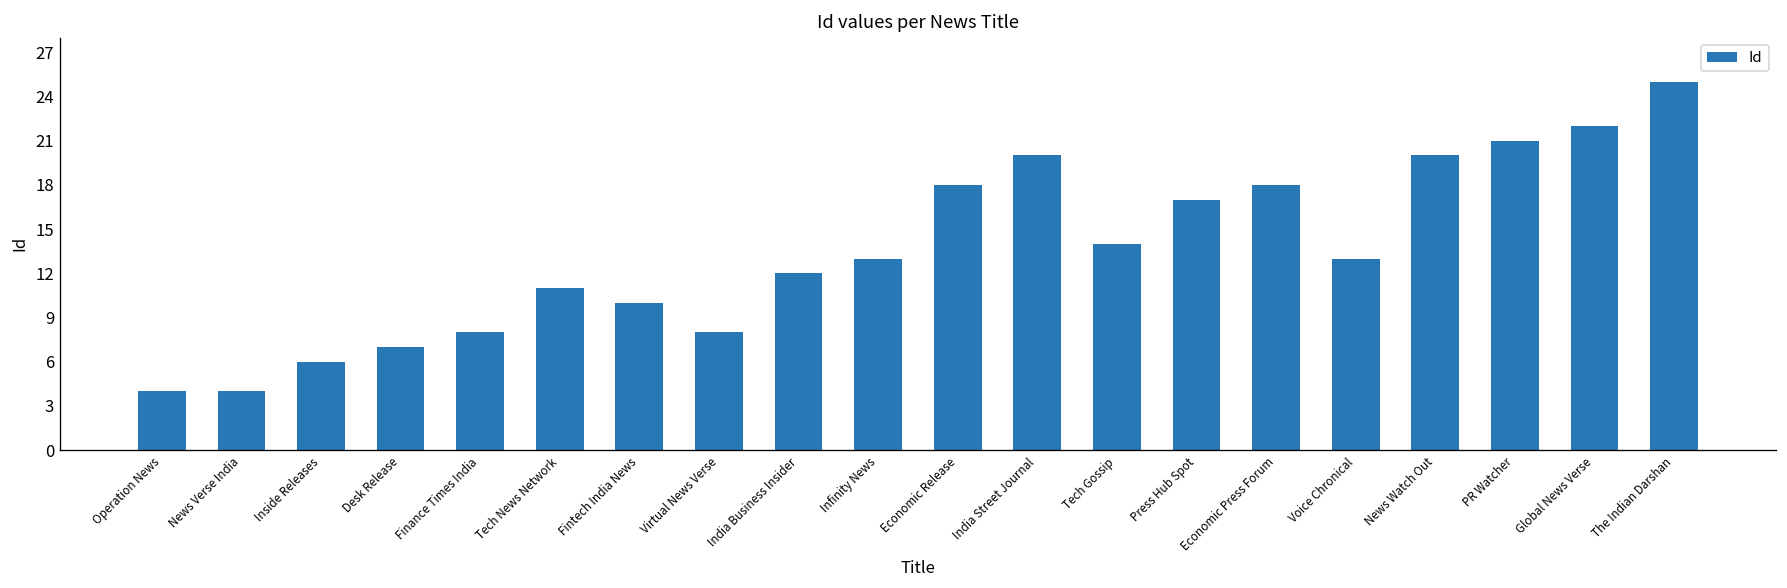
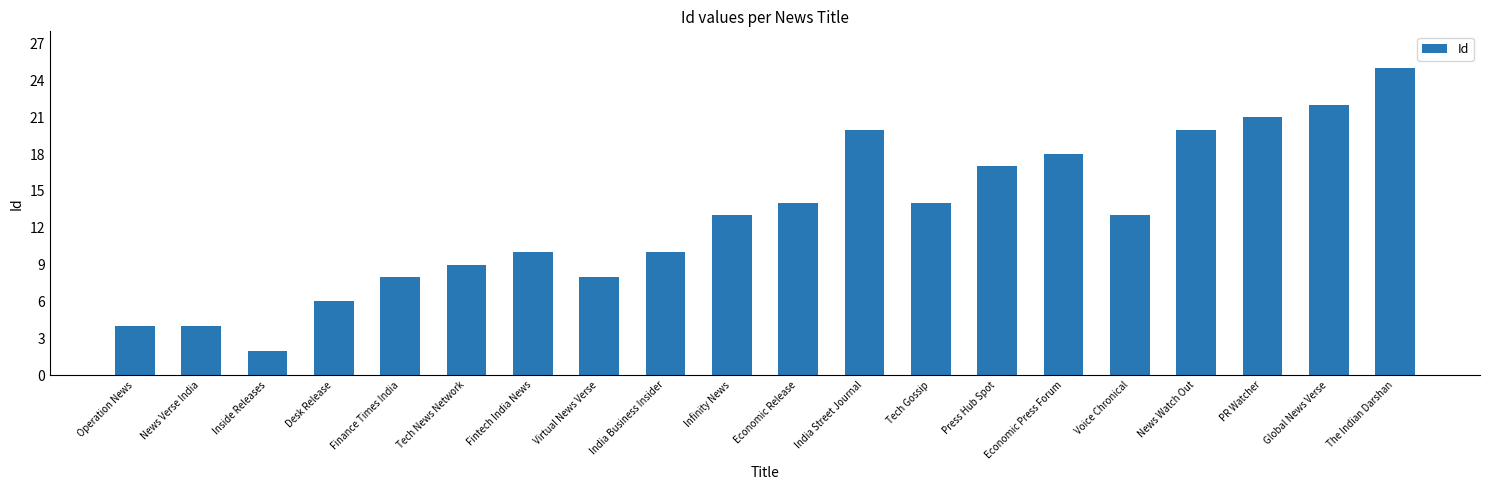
Inside Releases: 6 -> 2
Desk Release: 7 -> 6
Tech News Network: 11 -> 9
India Business Insider: 12 -> 10
Economic Release: 18 -> 14
